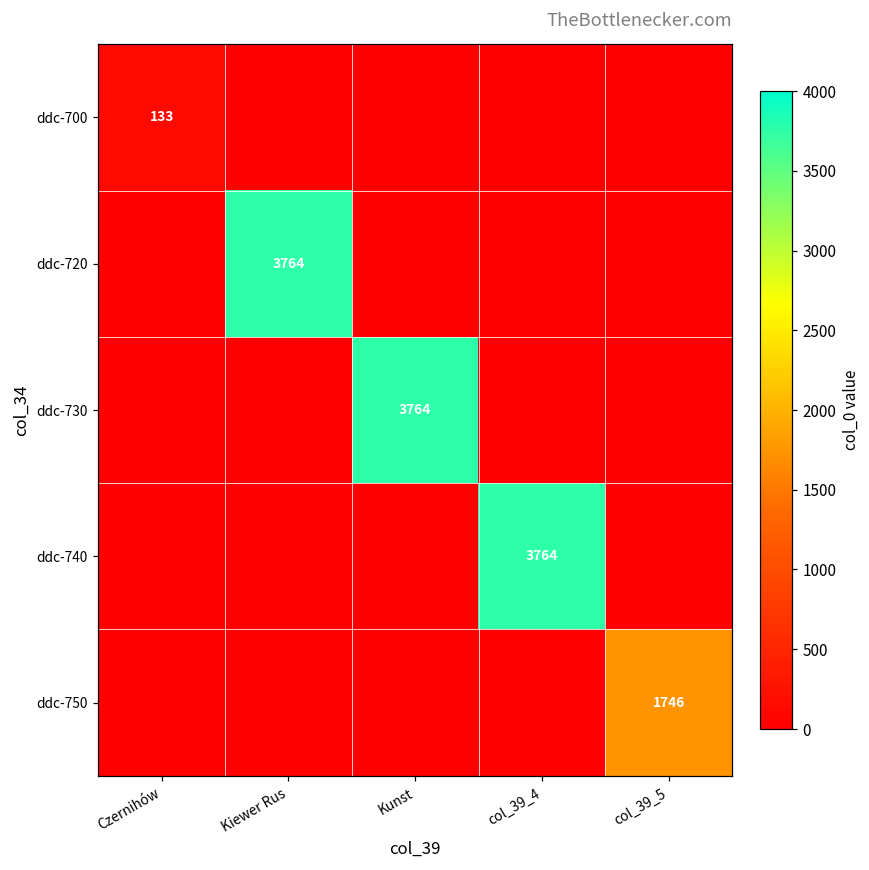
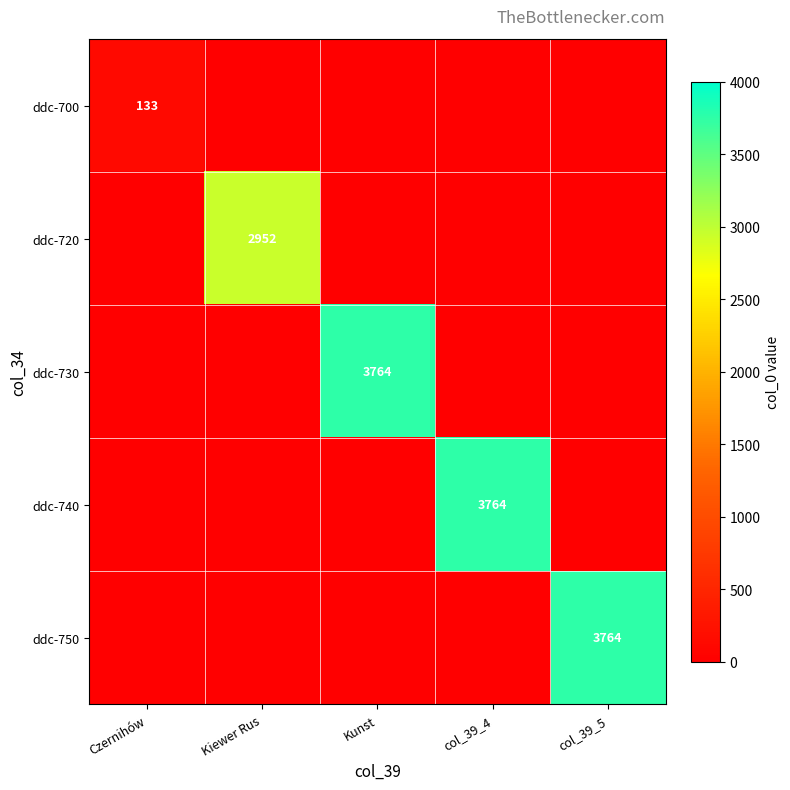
ddc-720, Kiewer Rus: 3764 -> 2952
ddc-750, col_39_5: 1746 -> 3764
